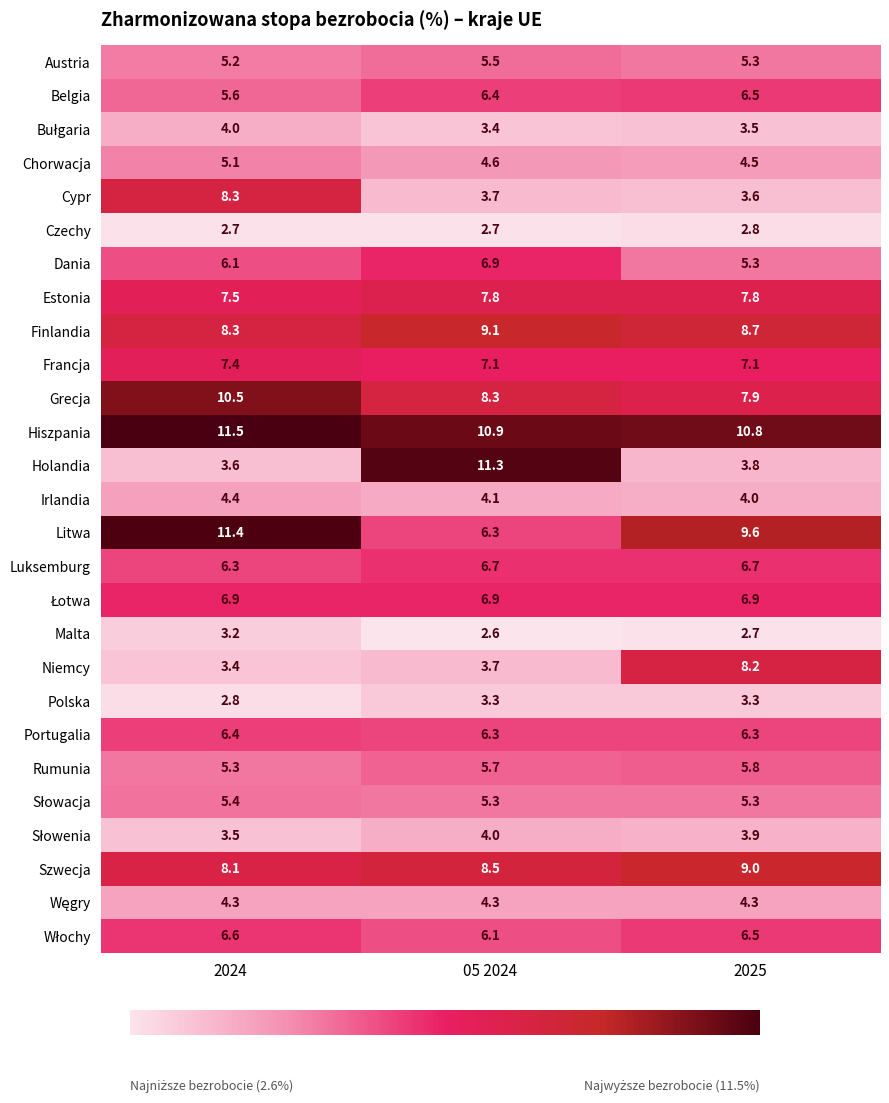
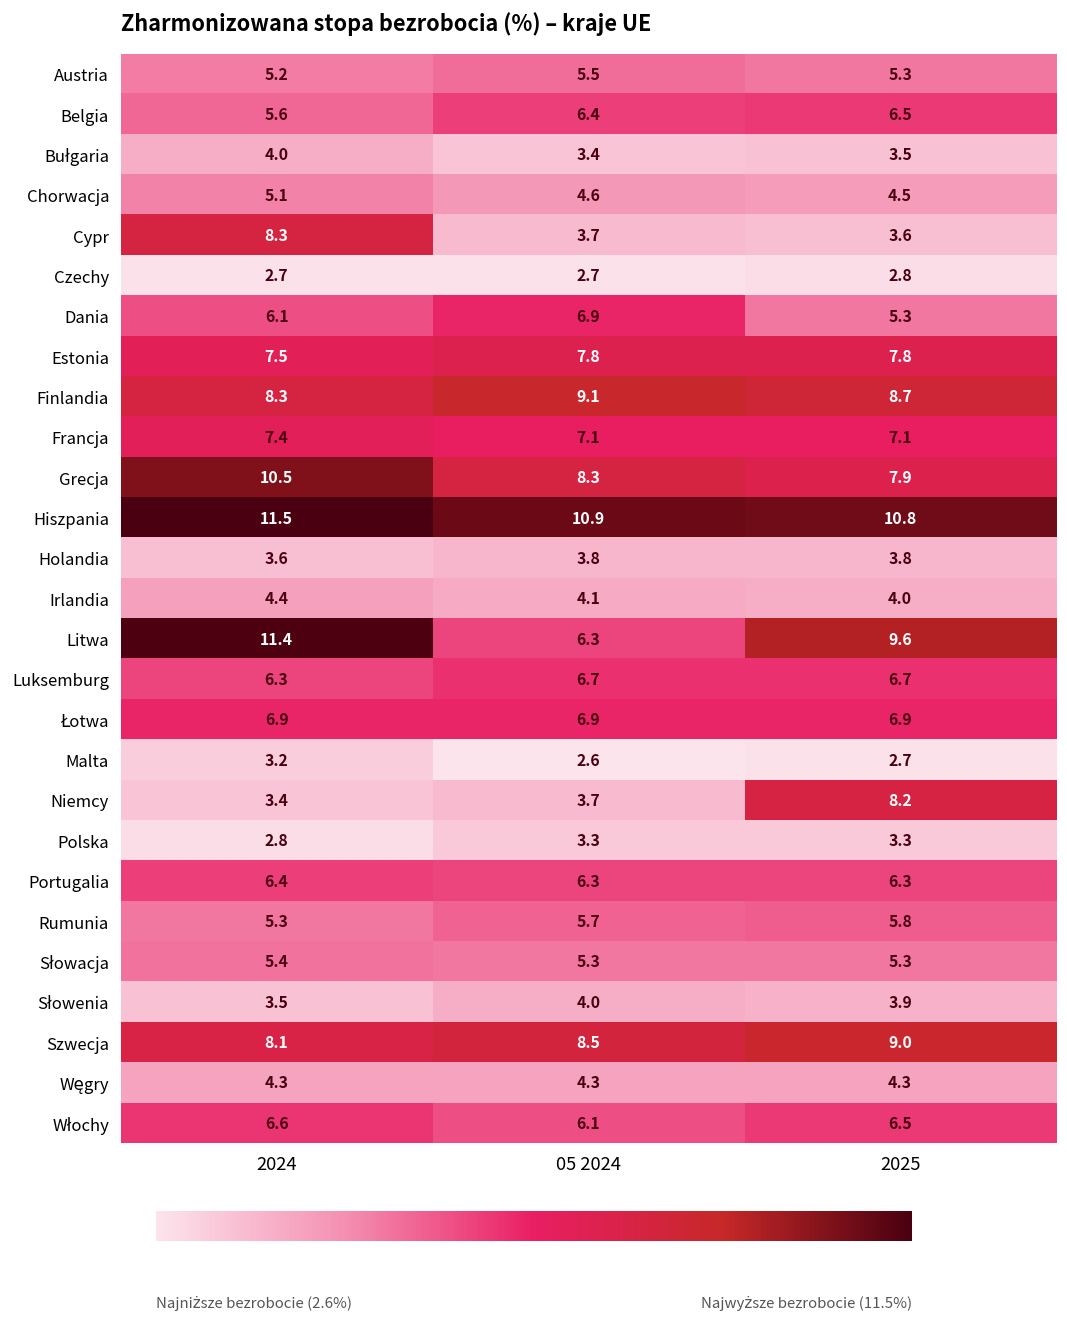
Holandia, 05 2024: 11.3 -> 3.8
